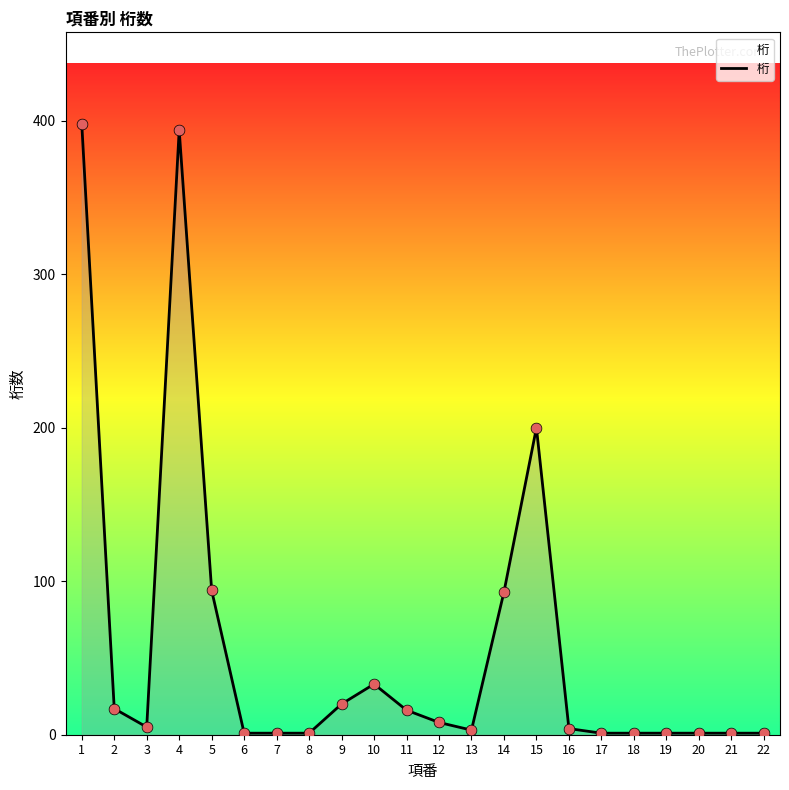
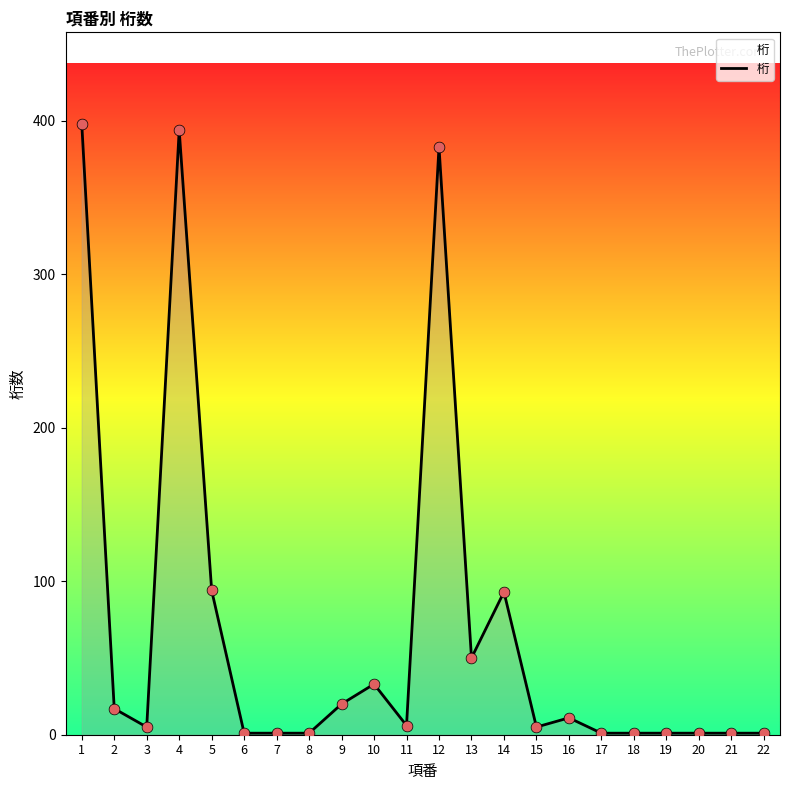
11: 16 -> 6
12: 8 -> 383
13: 3 -> 50
15: 200 -> 5
16: 4 -> 11
